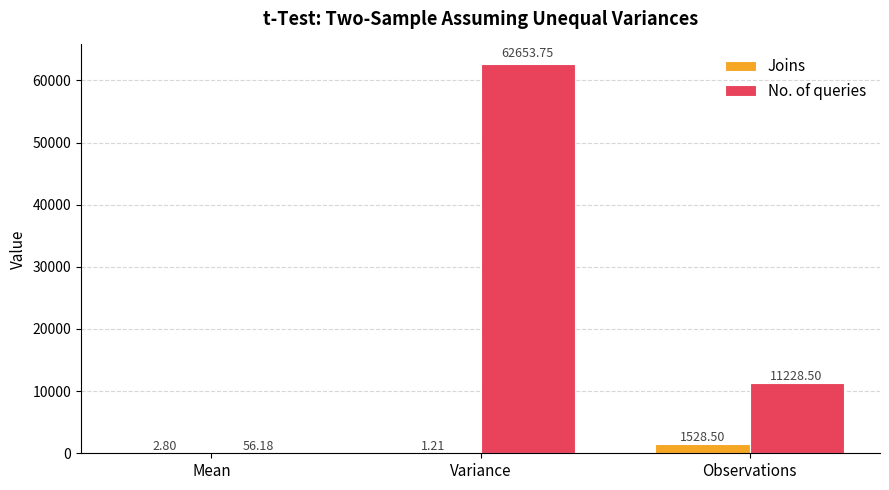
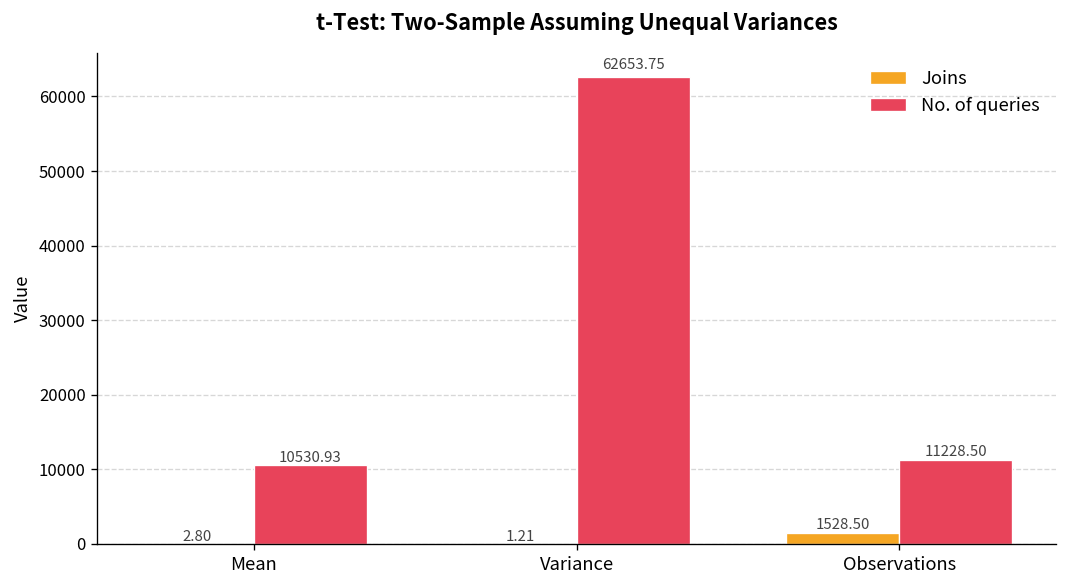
No. of queries, Mean: 56.18 -> 10530.93
